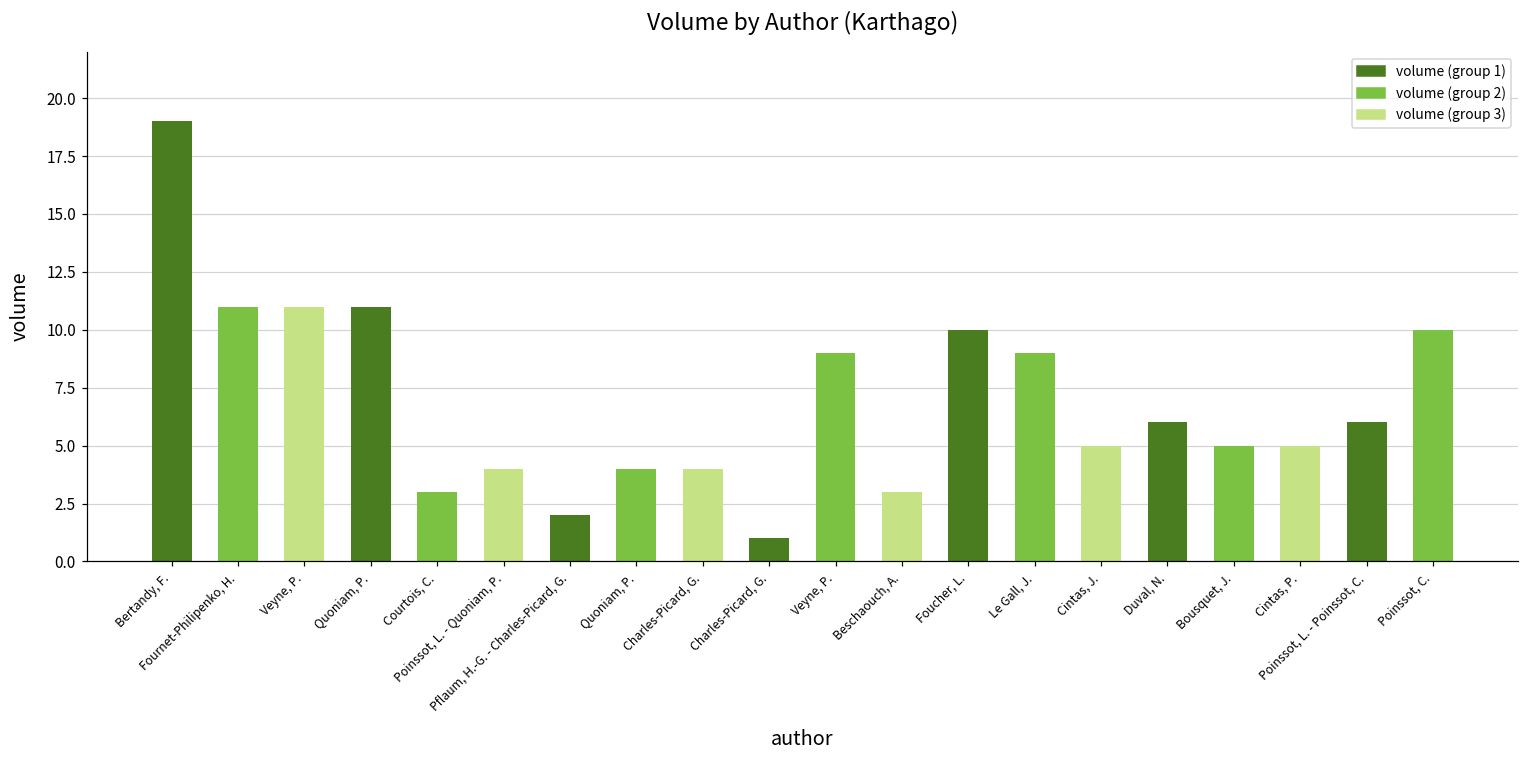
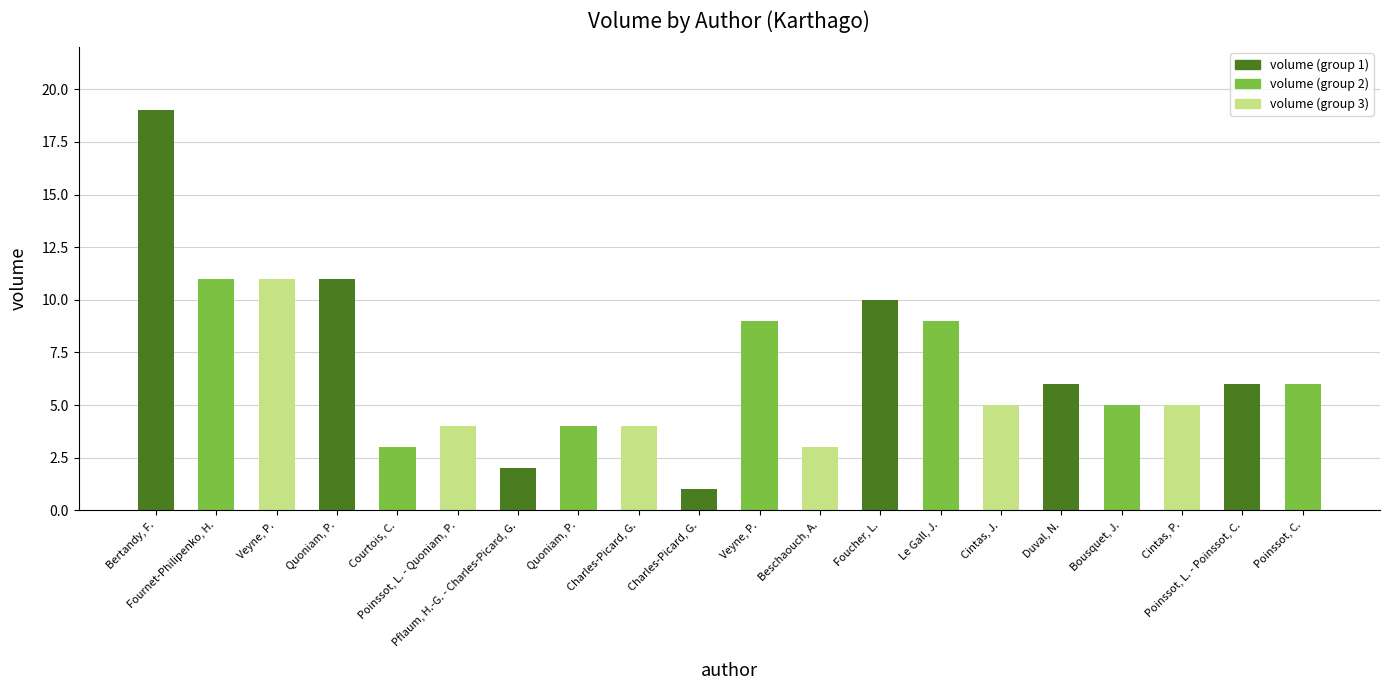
Poinssot, C.: 10 -> 6
